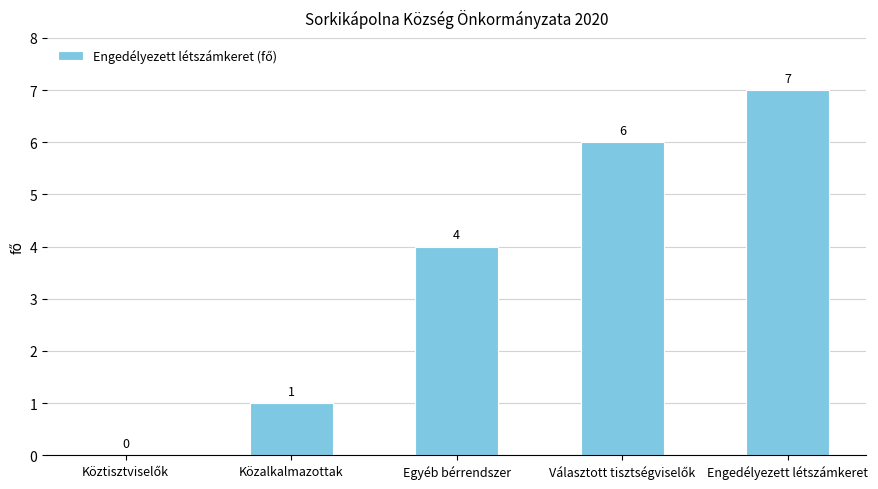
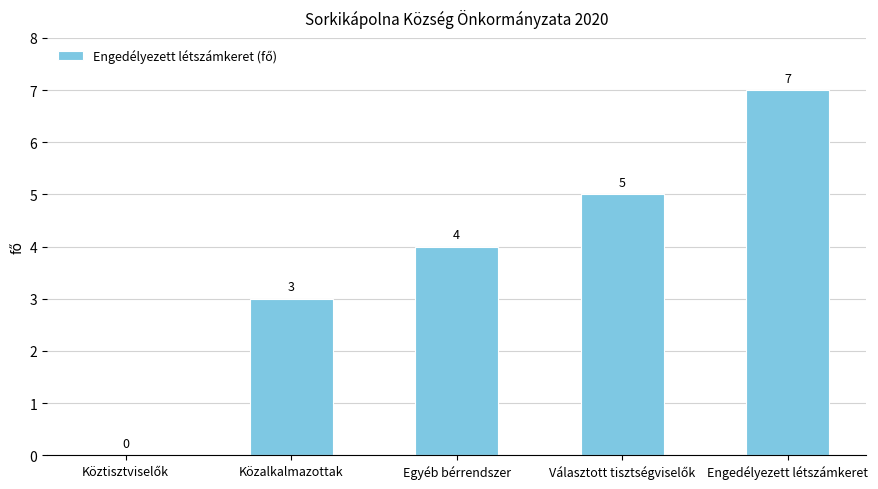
Közalkalmazottak: 1 -> 3
Választott tisztségviselők: 6 -> 5
